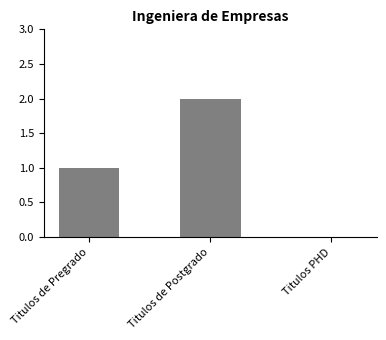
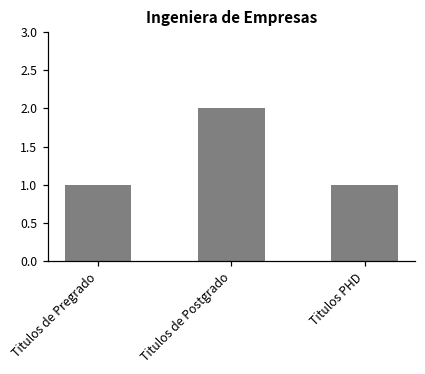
Titulos PHD: 0 -> 1
